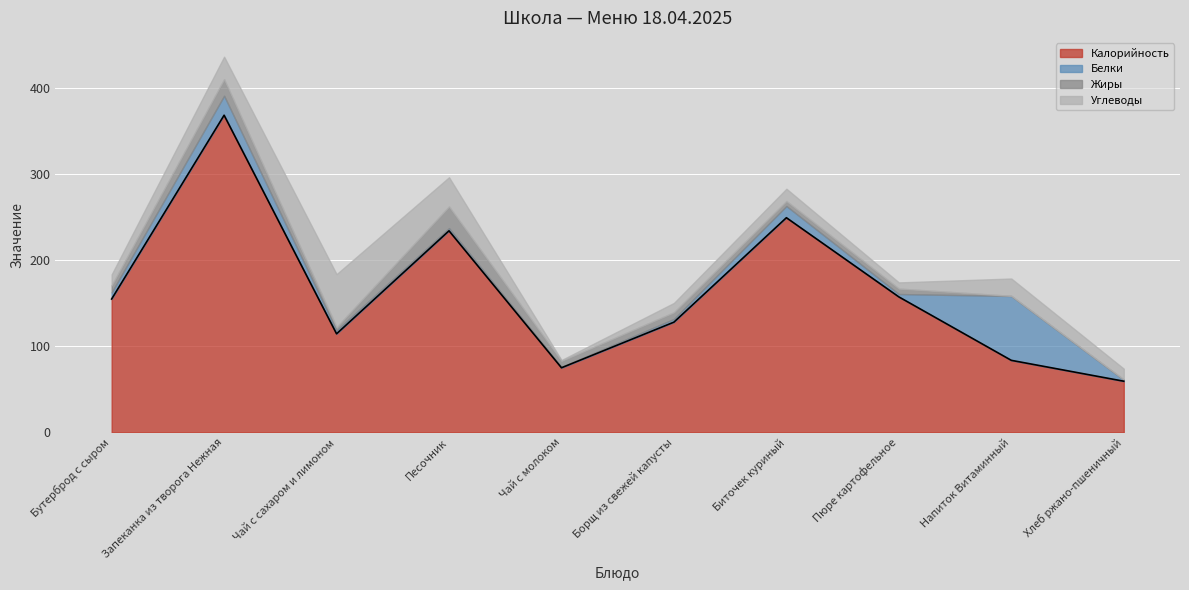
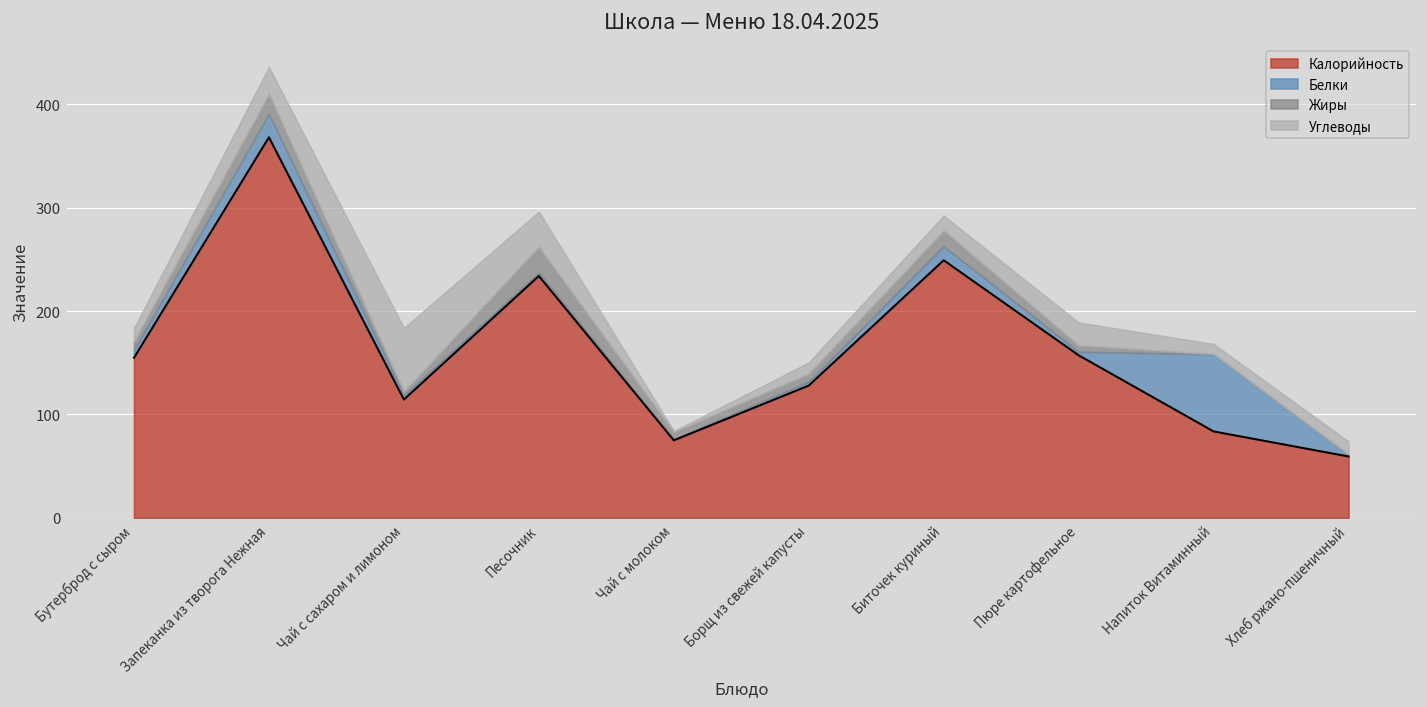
Жиры, Биточек куриный: 10 -> 20
Углеводы, Пюре картофельное: 10 -> 20
Углеводы, Напиток Витаминный: 20 -> 10
